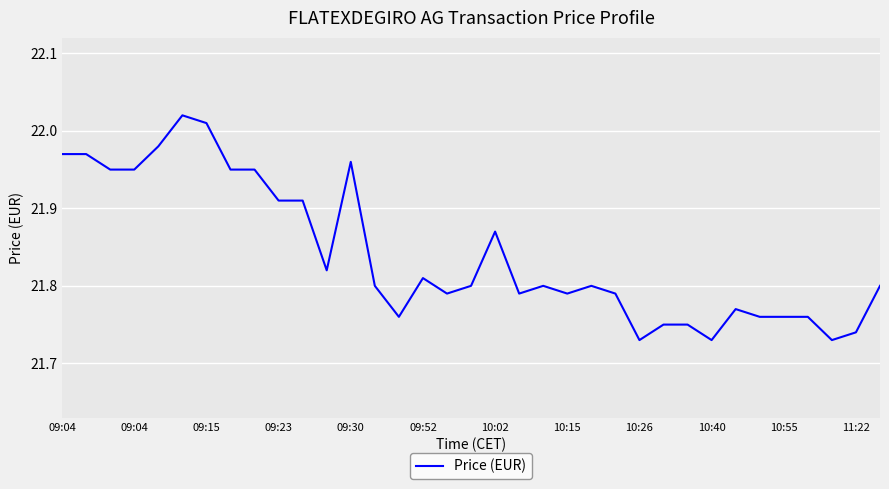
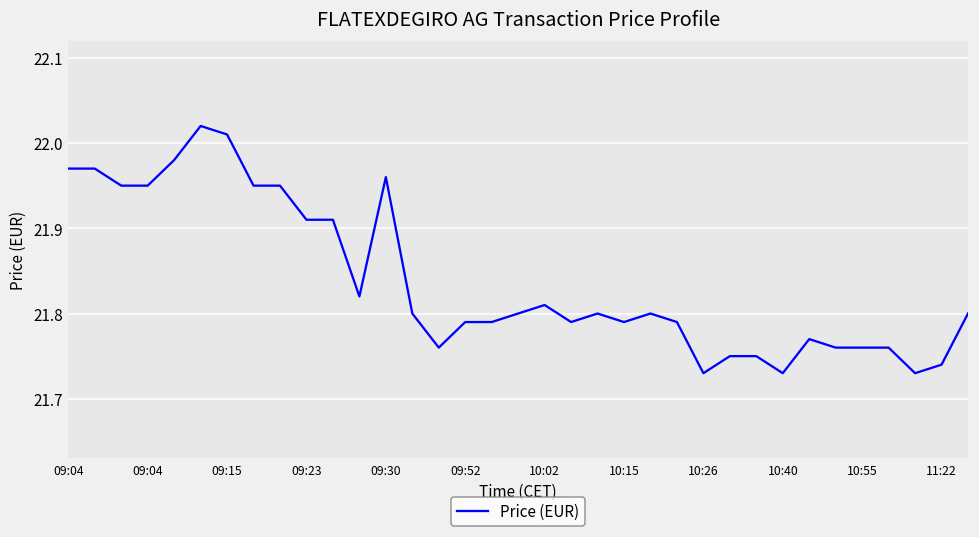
09:52: 21.81 -> 21.79
10:02: 21.87 -> 21.81
